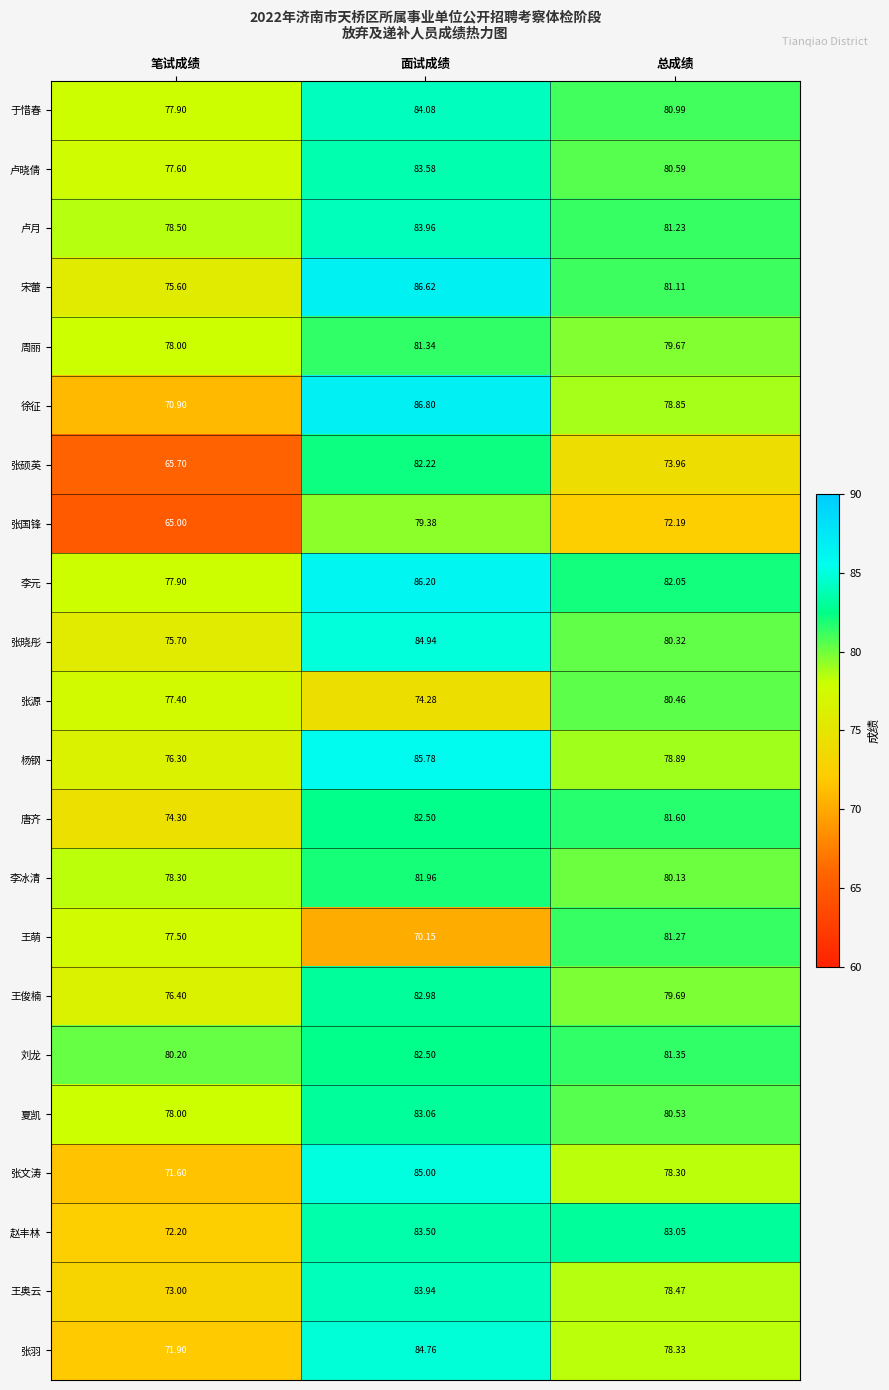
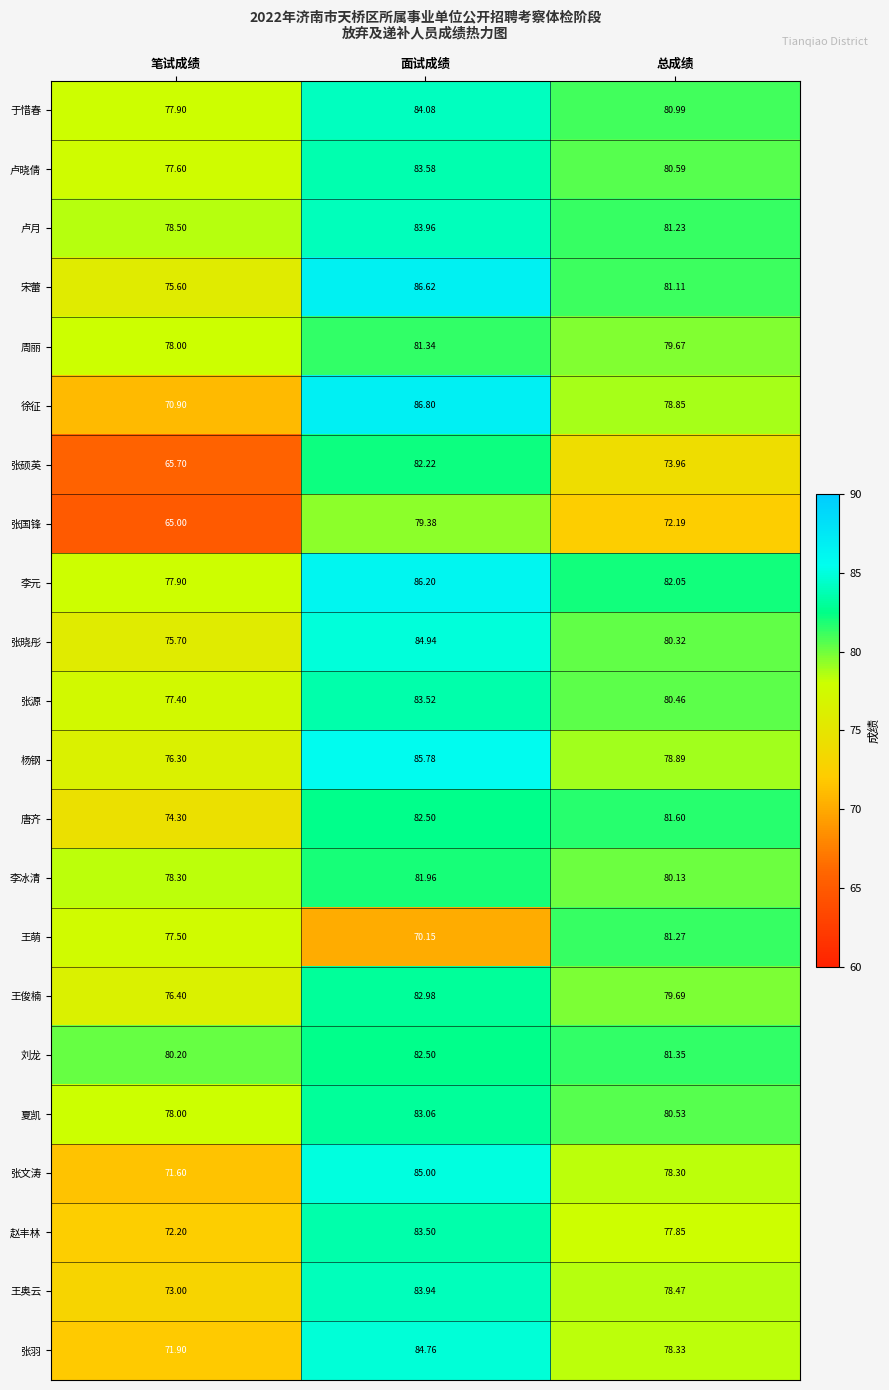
张源, 面试成绩: 74.28 -> 83.52
赵丰林, 总成绩: 83.05 -> 77.85
